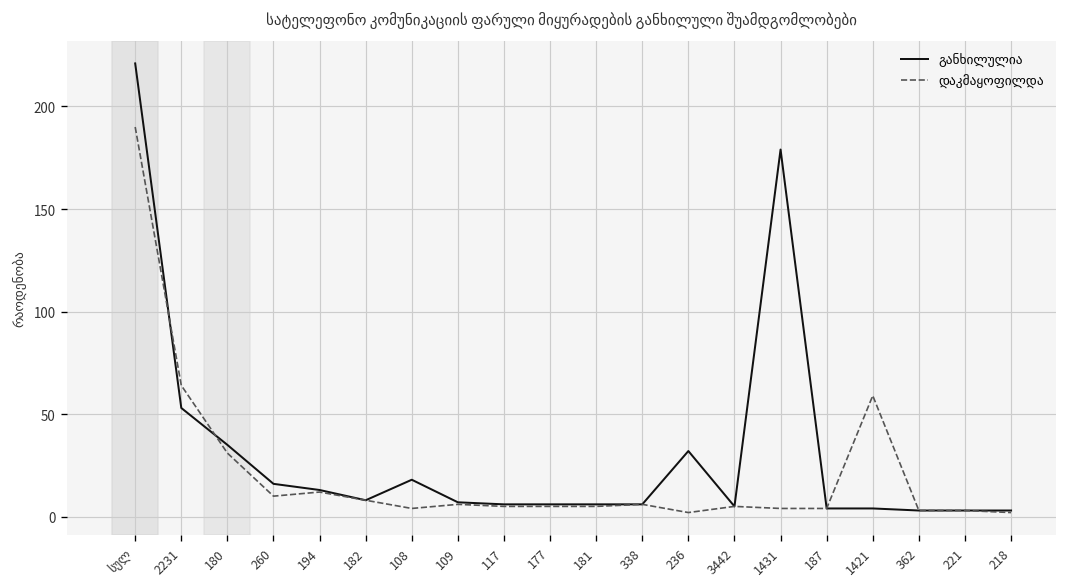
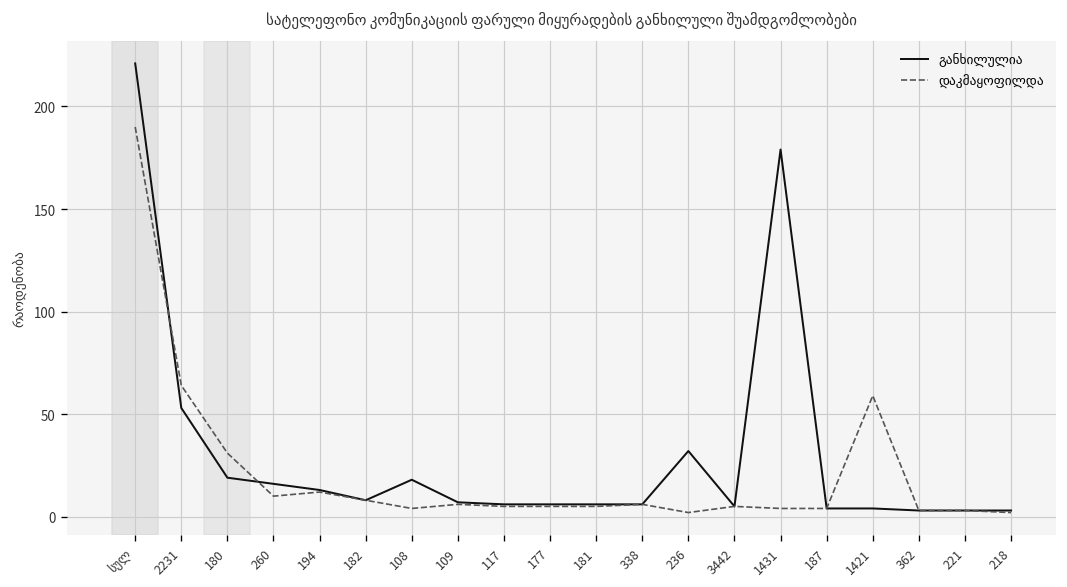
განხილულია, 180: 35 -> 19
